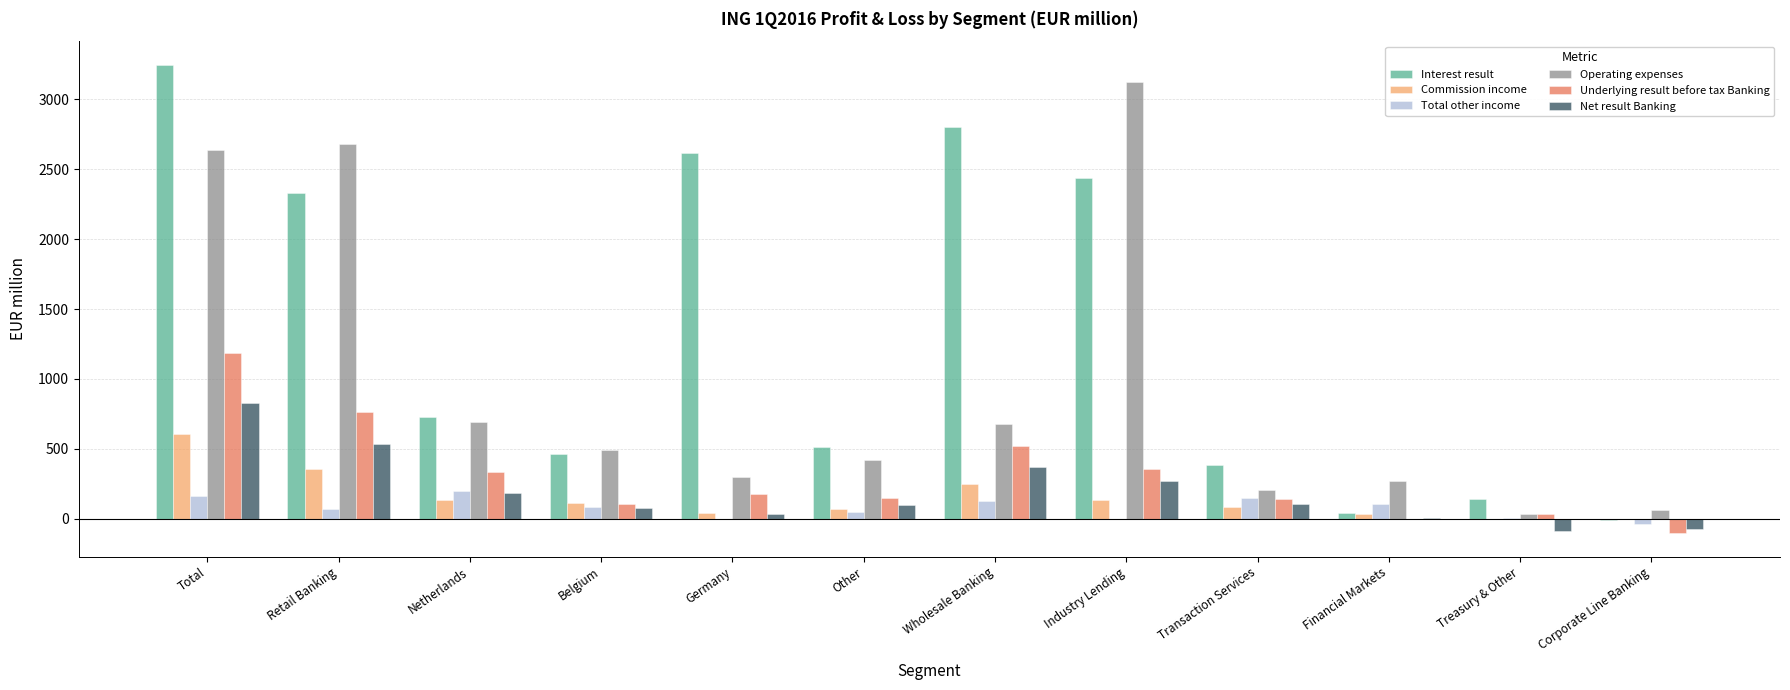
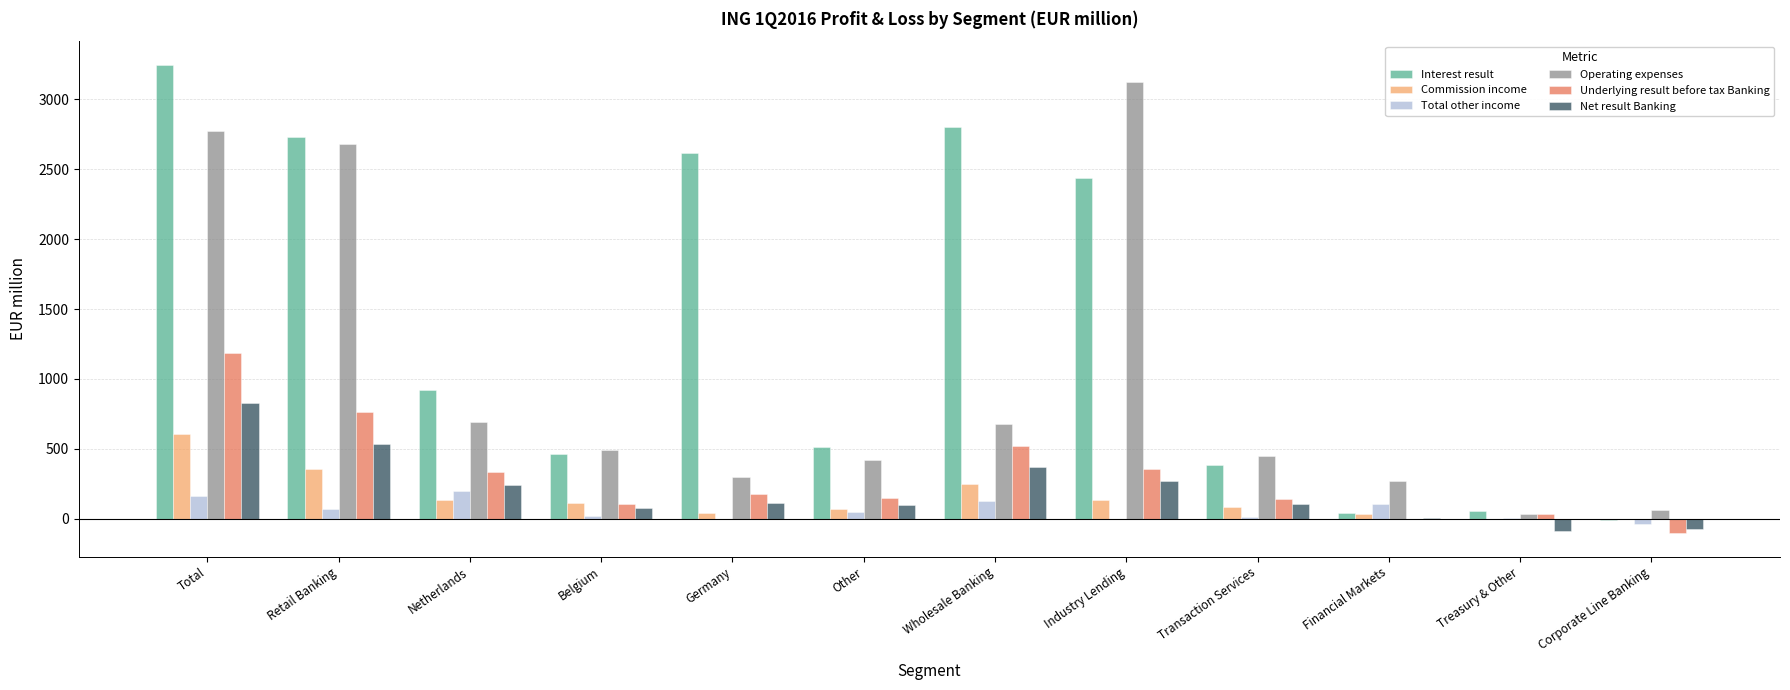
Operating expenses, Total: 2640 -> 2770
Interest result, Retail Banking: 2330 -> 2730
Interest result, Netherlands: 730 -> 920
Net result Banking, Netherlands: 180 -> 240
Total other income, Belgium: 90 -> 20
Net result Banking, Germany: 30 -> 110
Total other income, Transaction Services: 150 -> 10
Operating expenses, Transaction Services: 200 -> 450
Interest result, Treasury & Other: 140 -> 60
